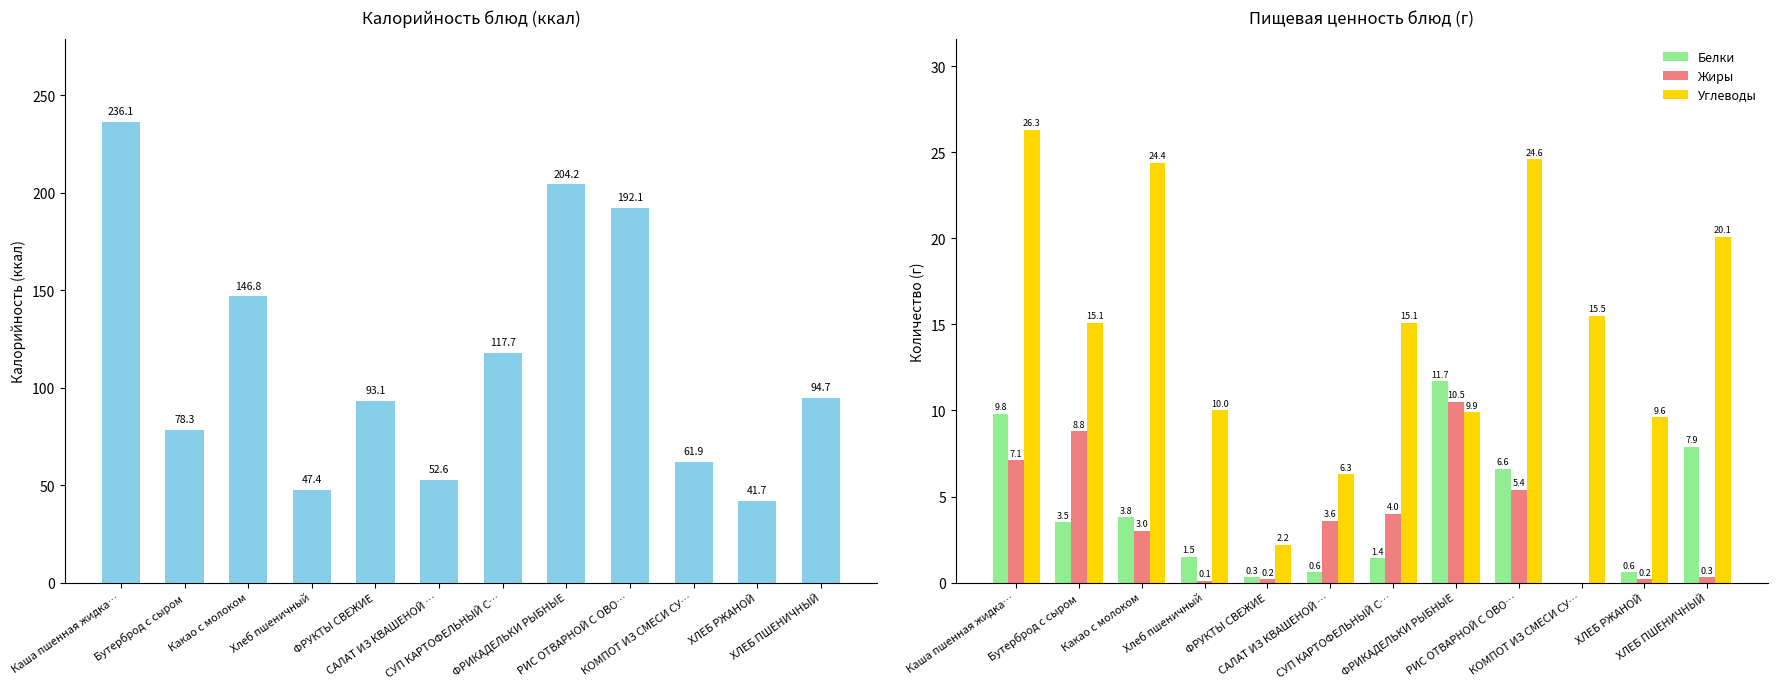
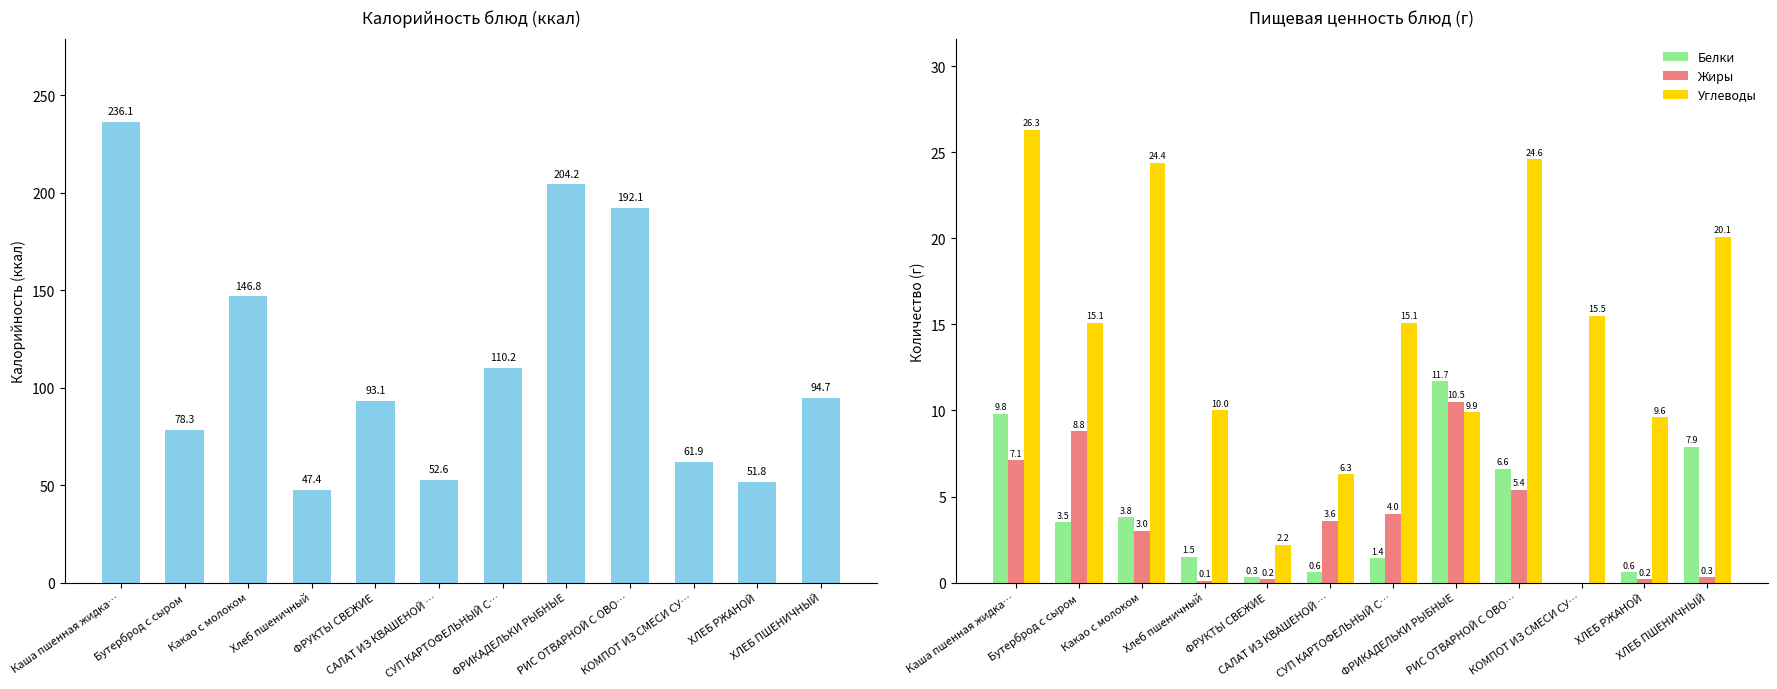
Калорийность блюд (ккал), СУП КАРТОФЕЛЬНЫЙ С…: 117.7 -> 110.2
Калорийность блюд (ккал), ХЛЕБ РЖАНОЙ: 41.7 -> 51.8
